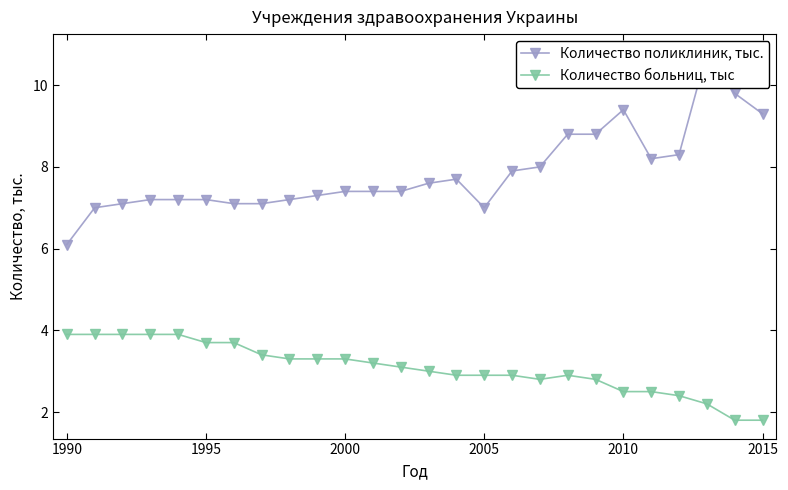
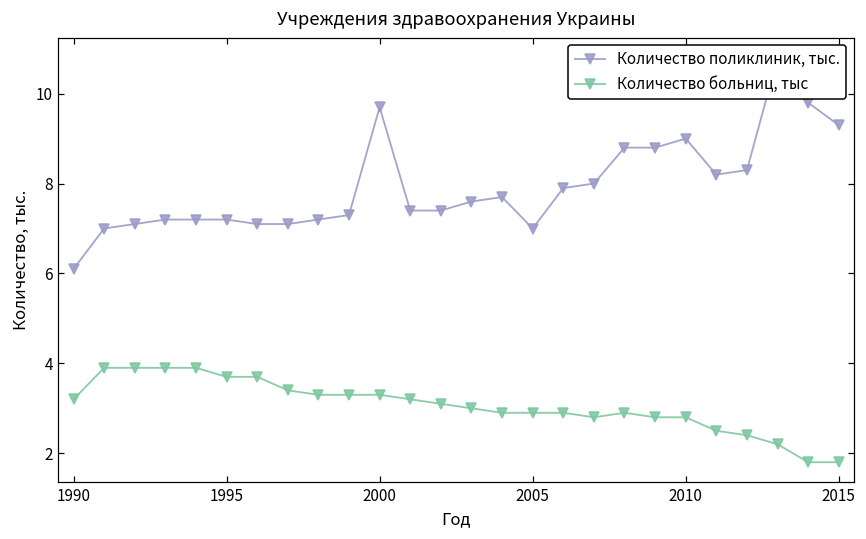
Количество больниц, тыс, 1990: 3.9 -> 3.2
Количество поликлиник, тыс., 2000: 7.4 -> 9.7
Количество поликлиник, тыс., 2010: 9.4 -> 9.0
Количество больниц, тыс, 2010: 2.5 -> 2.8
